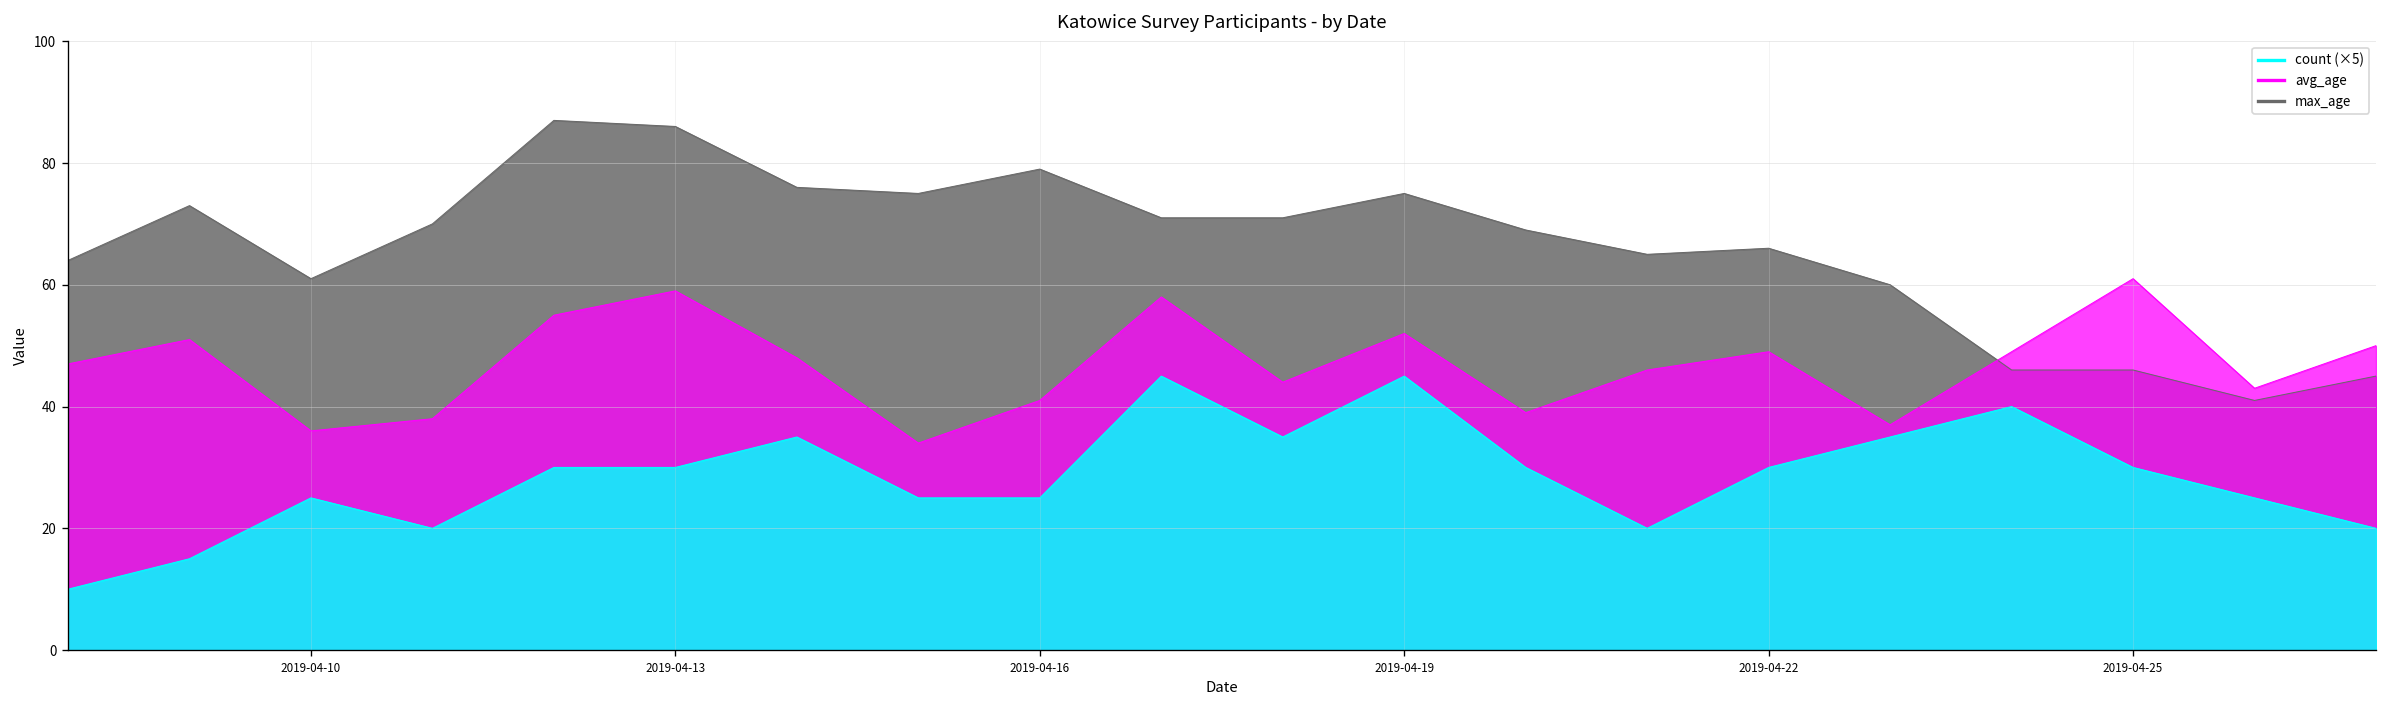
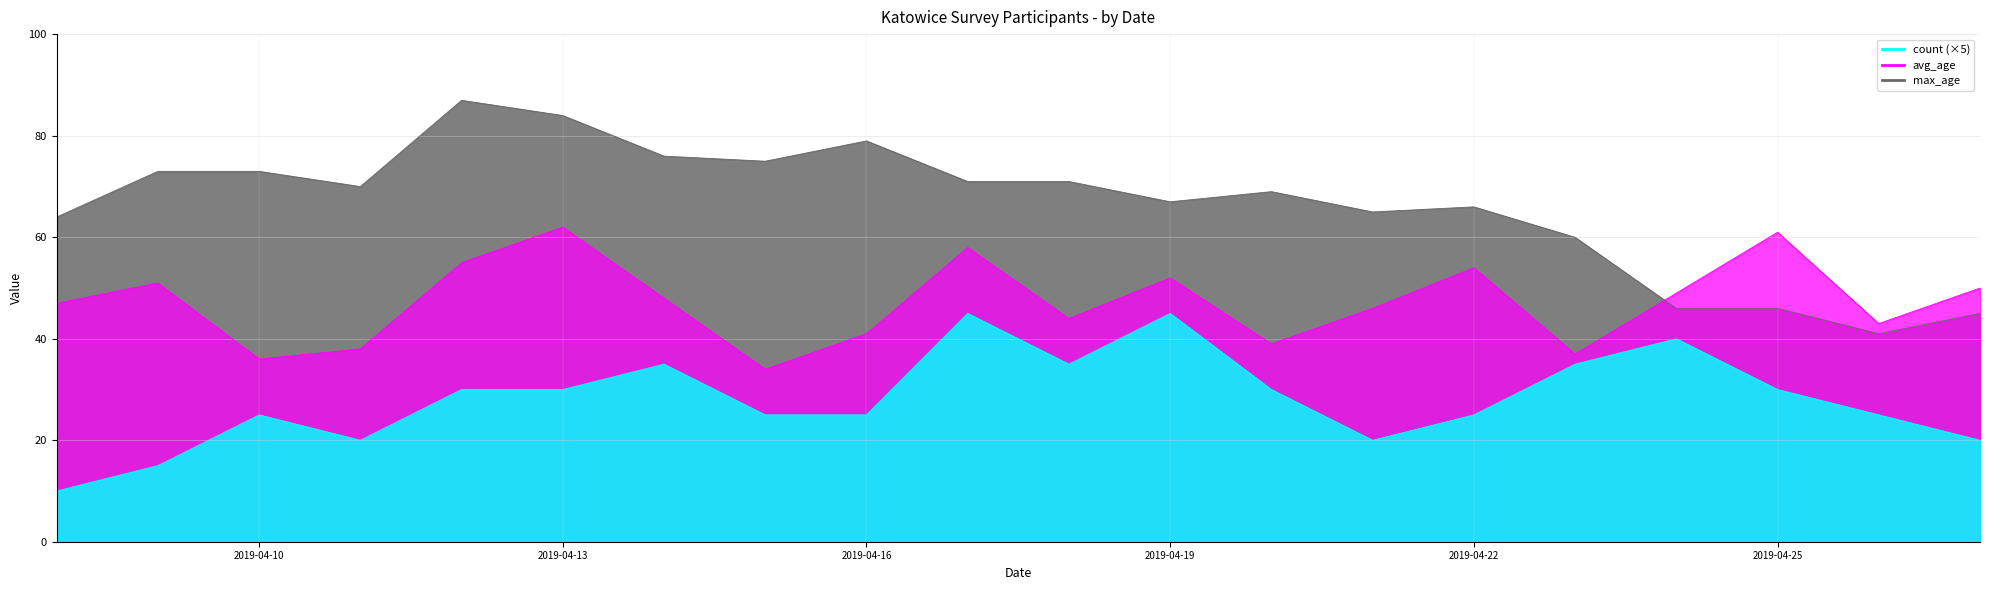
max_age, 2019-04-10: 61 -> 73
max_age, 2019-04-13: 86 -> 84
avg_age, 2019-04-13: 59 -> 62
max_age, 2019-04-19: 75 -> 67
avg_age, 2019-04-22: 49 -> 54
count (×5), 2019-04-22: 30 -> 25
